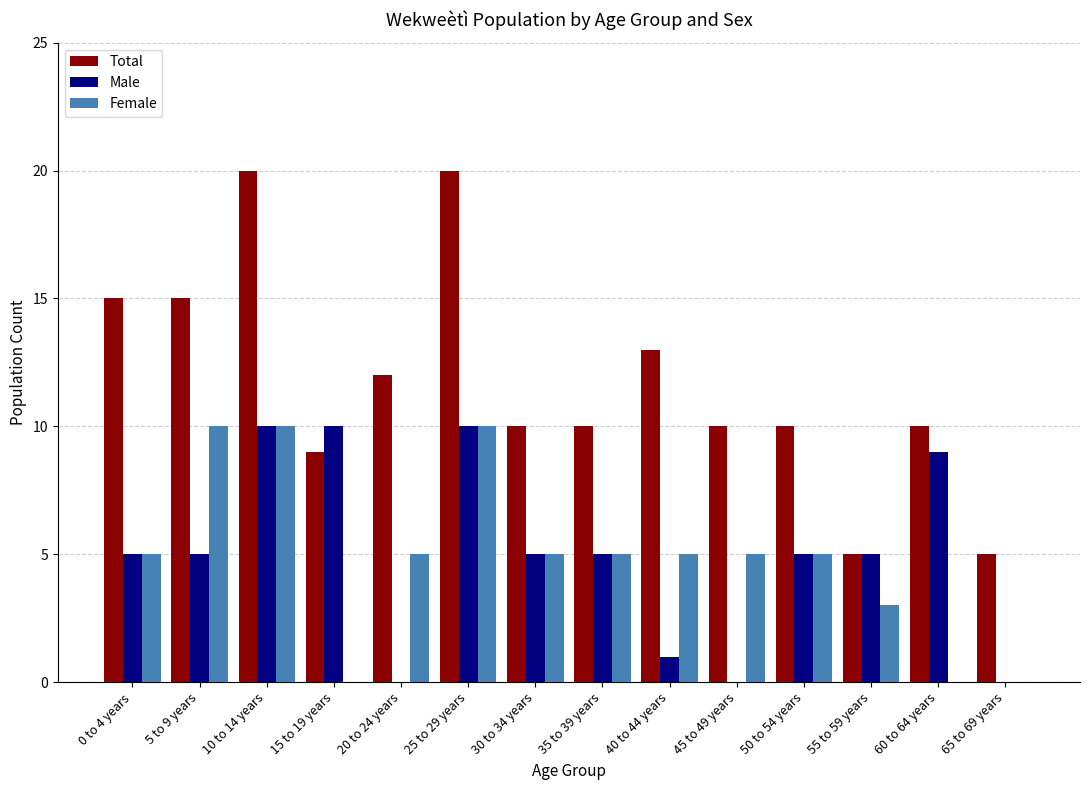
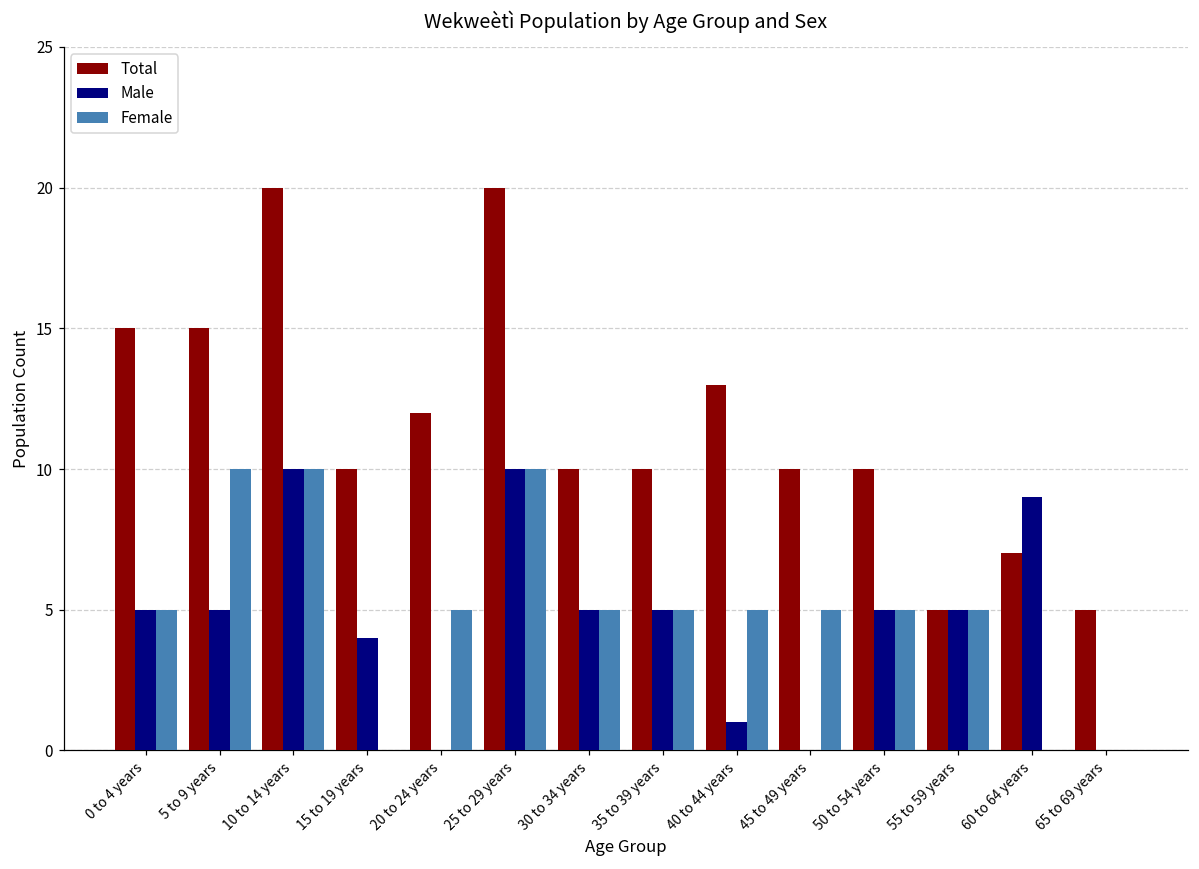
Total, 15 to 19 years: 9 -> 10
Male, 15 to 19 years: 10 -> 4
Female, 55 to 59 years: 3 -> 5
Total, 60 to 64 years: 10 -> 7
